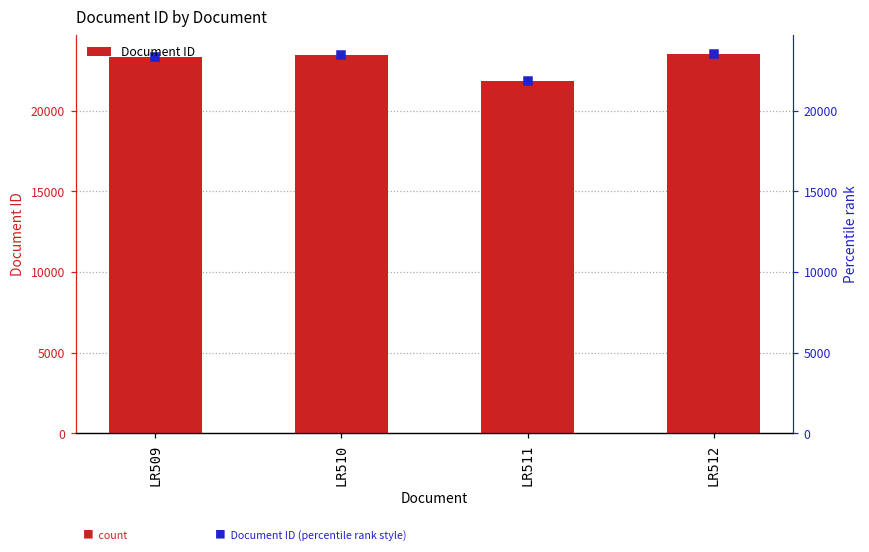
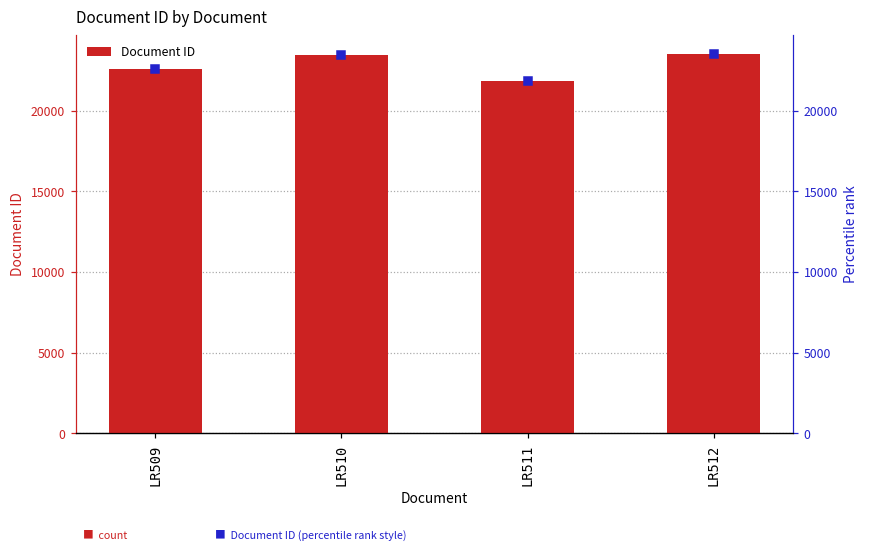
Document ID, LR509: 23400 -> 22600
